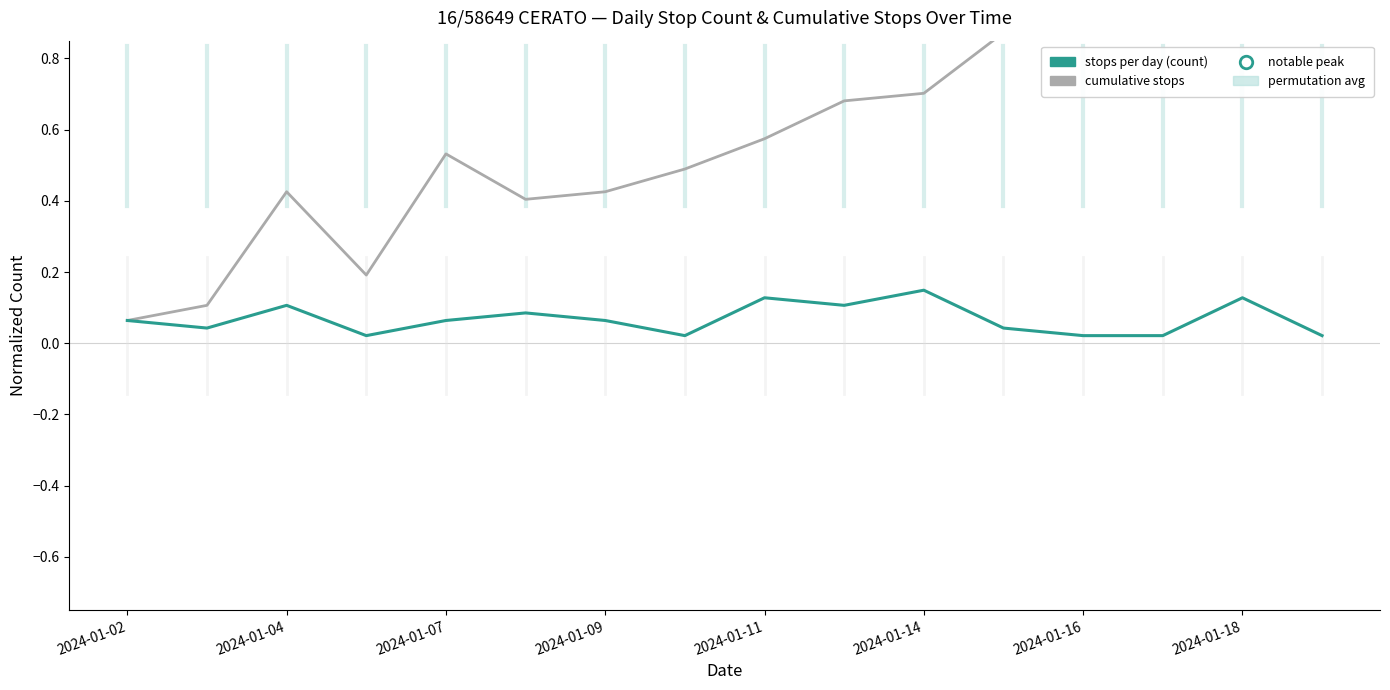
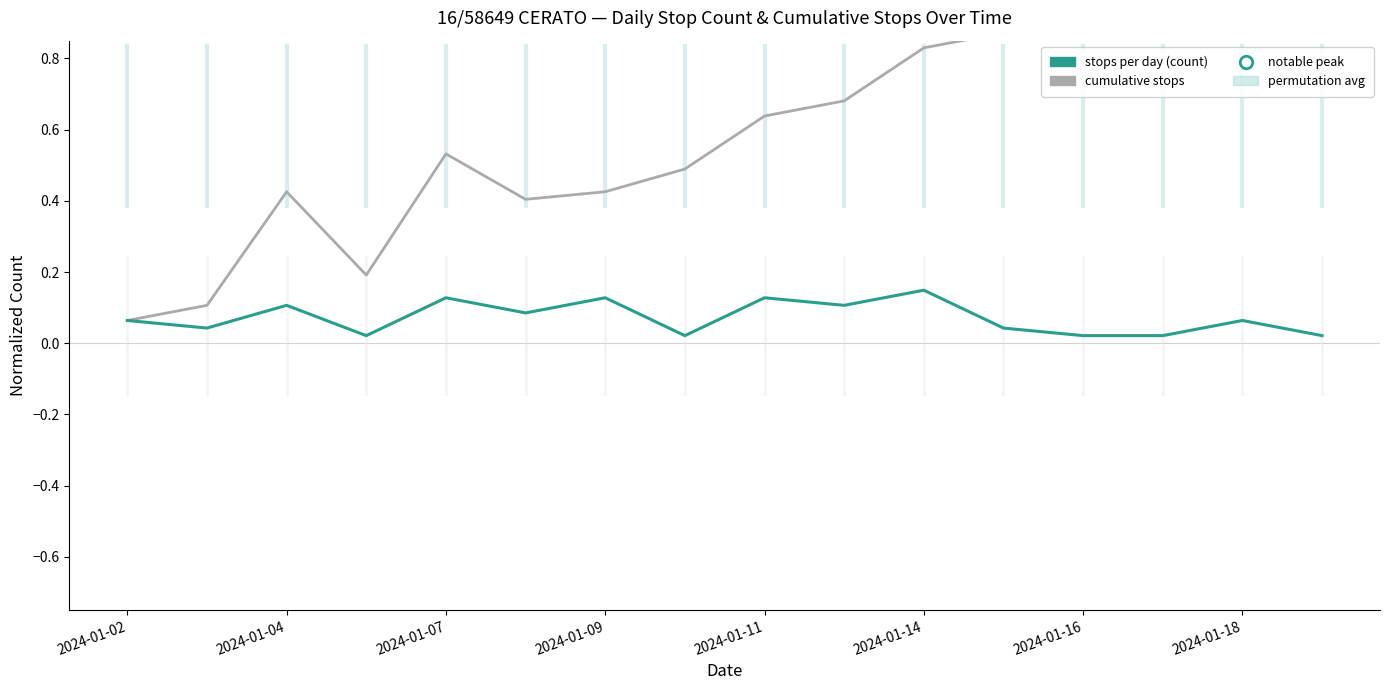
stops per day (count), 2024-01-07: 0.06 -> 0.13
stops per day (count), 2024-01-09: 0.06 -> 0.13
cumulative stops, 2024-01-11: 0.57 -> 0.64
cumulative stops, 2024-01-14: 0.70 -> 0.83
stops per day (count), 2024-01-18: 0.13 -> 0.06
